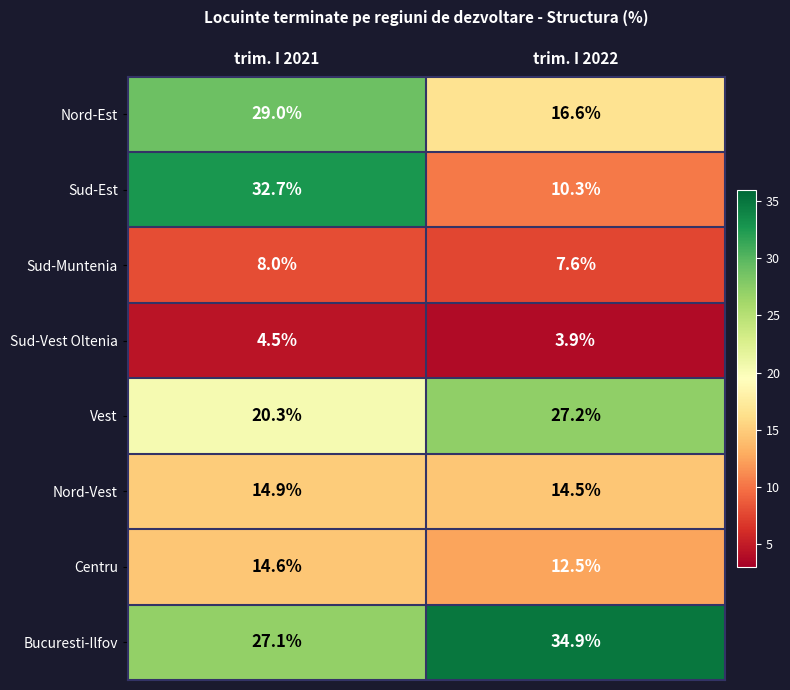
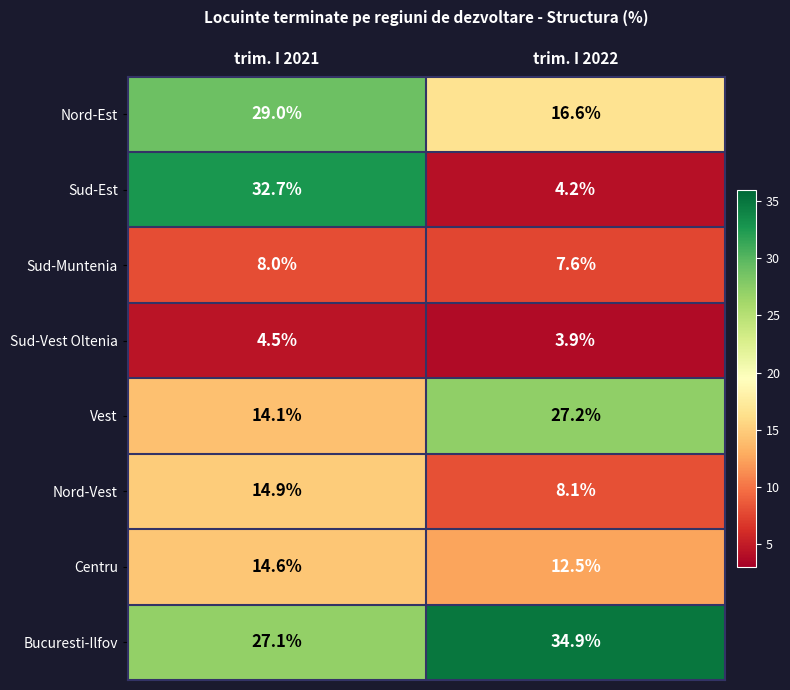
Sud-Est, trim. I 2022: 10.3% -> 4.2%
Vest, trim. I 2021: 20.3% -> 14.1%
Nord-Vest, trim. I 2022: 14.5% -> 8.1%
